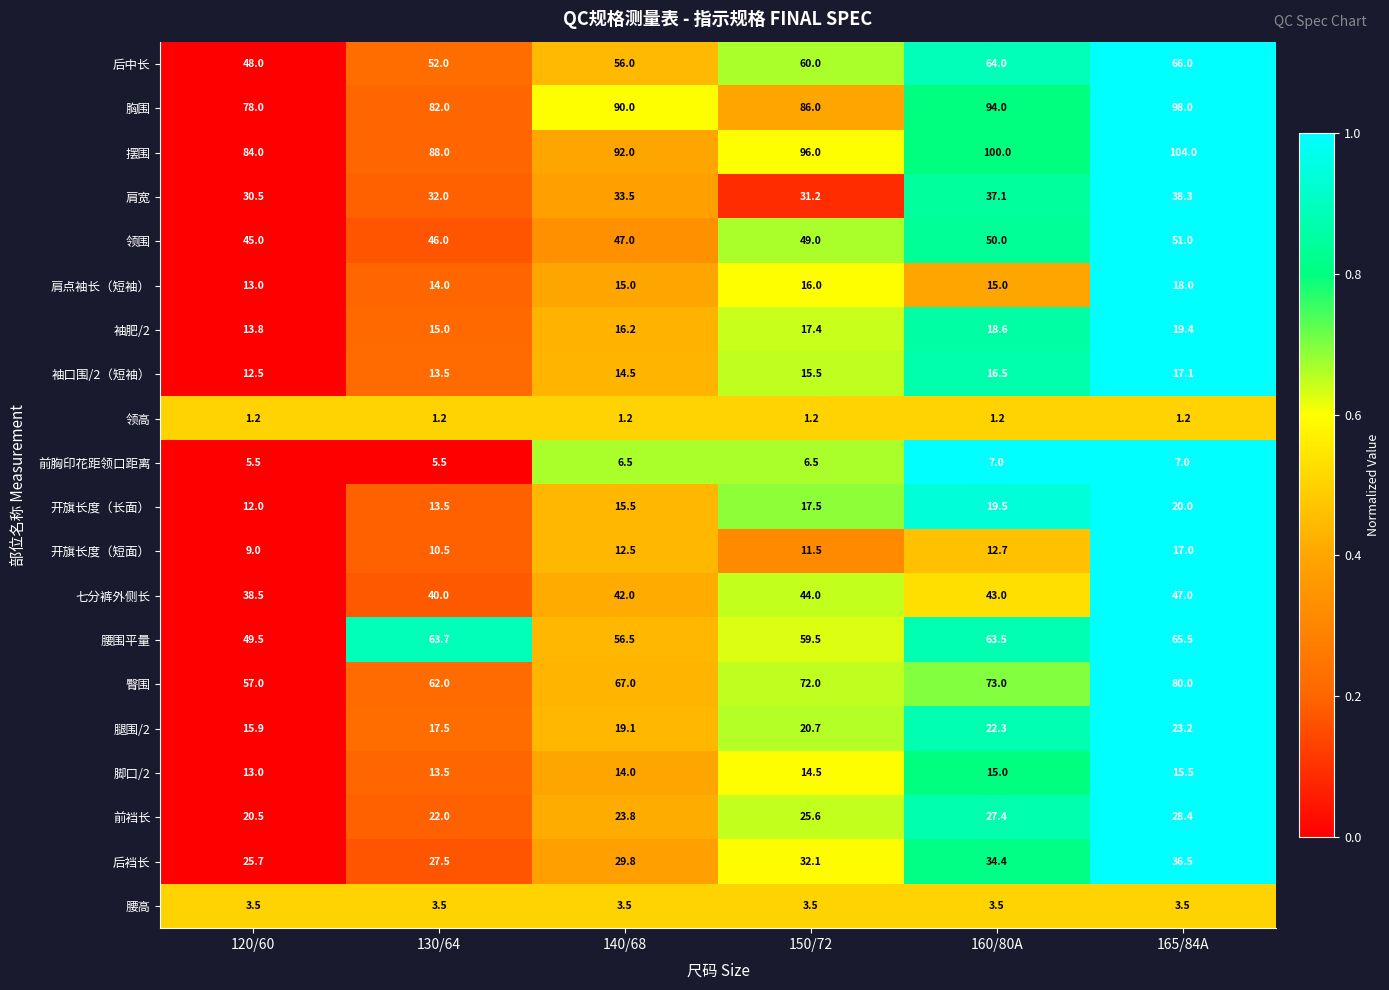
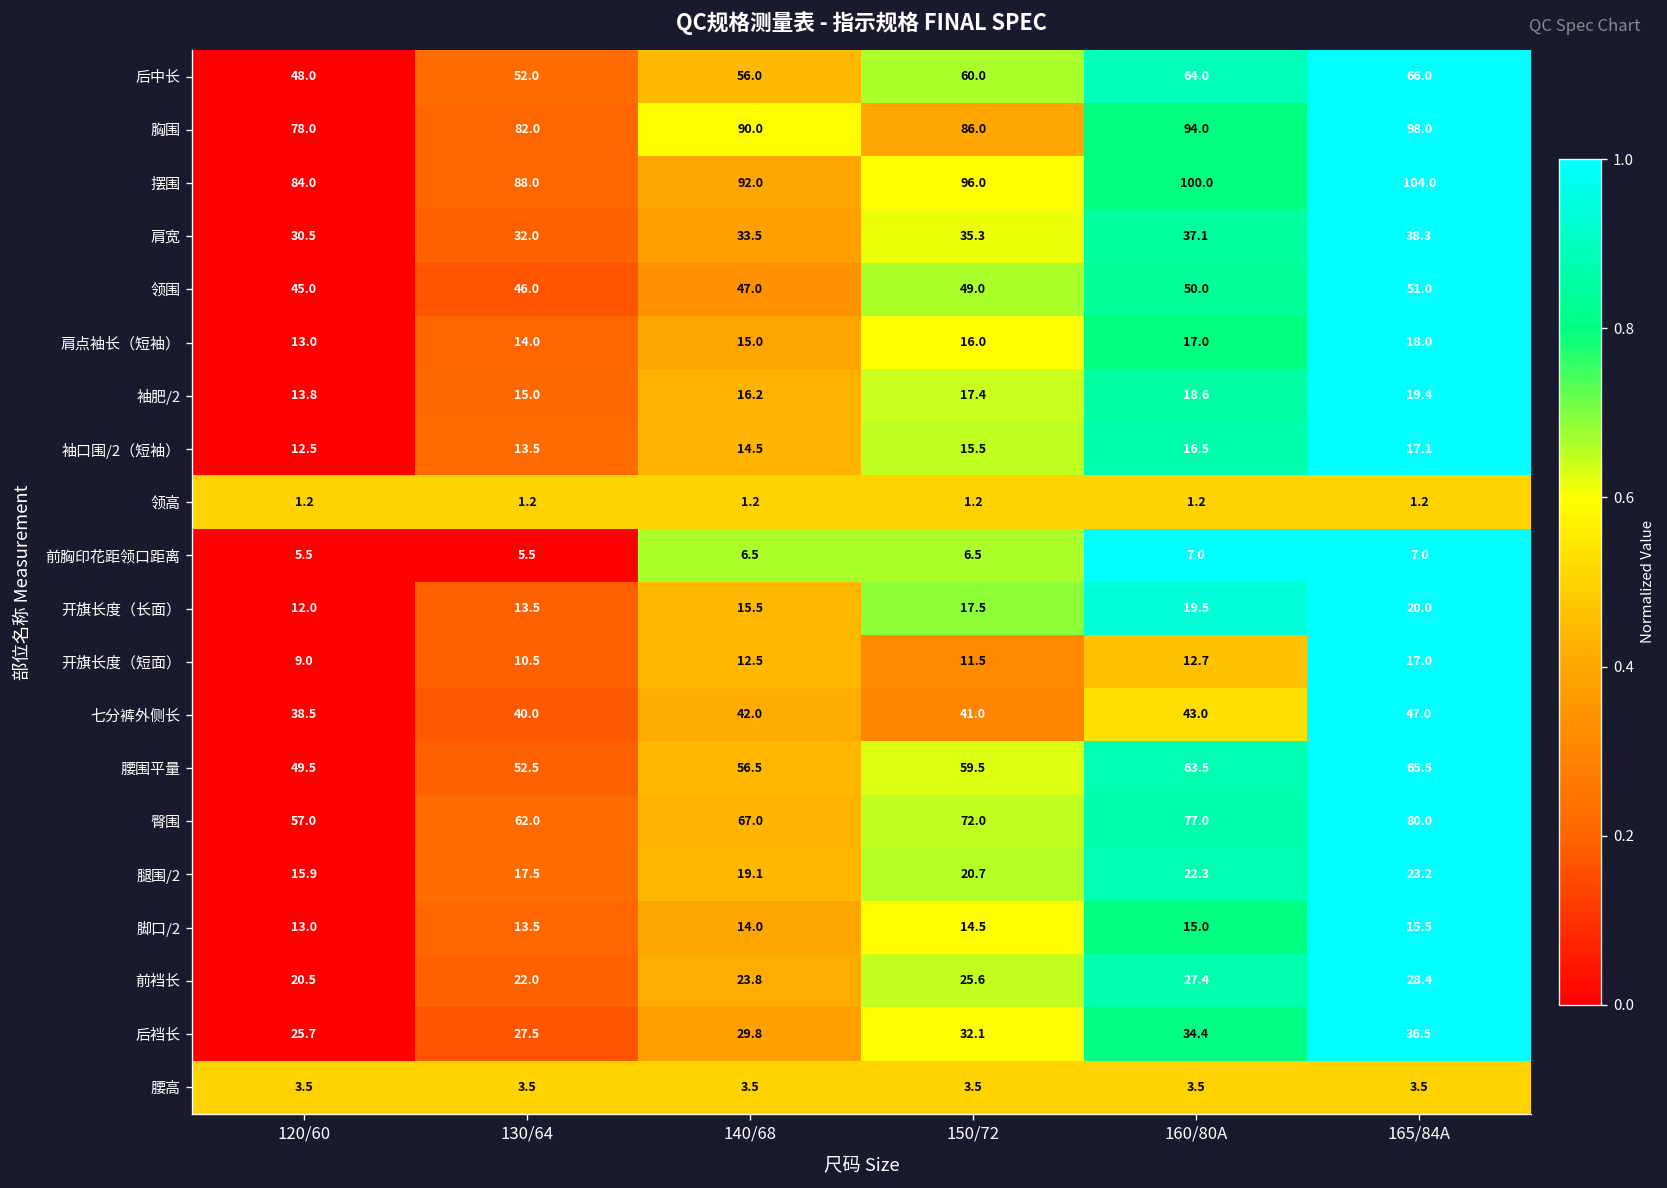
肩宽, 150/72: 31.2 -> 35.3
肩点袖长（短袖）, 160/80A: 15.0 -> 17.0
七分裤外侧长, 150/72: 44.0 -> 41.0
腰围平量, 130/64: 63.7 -> 52.5
臀围, 160/80A: 73.0 -> 77.0
